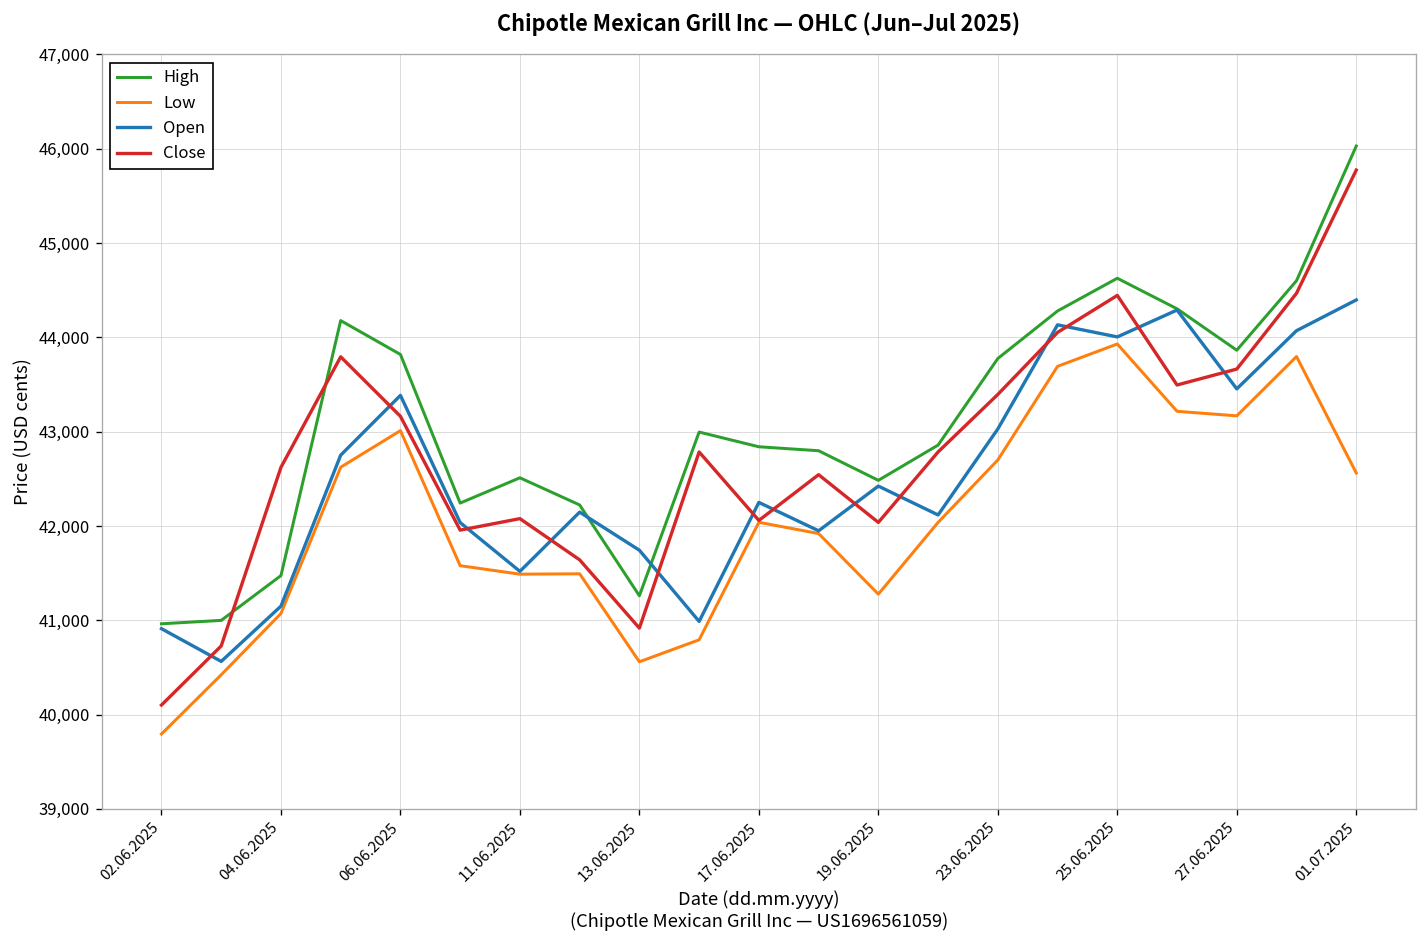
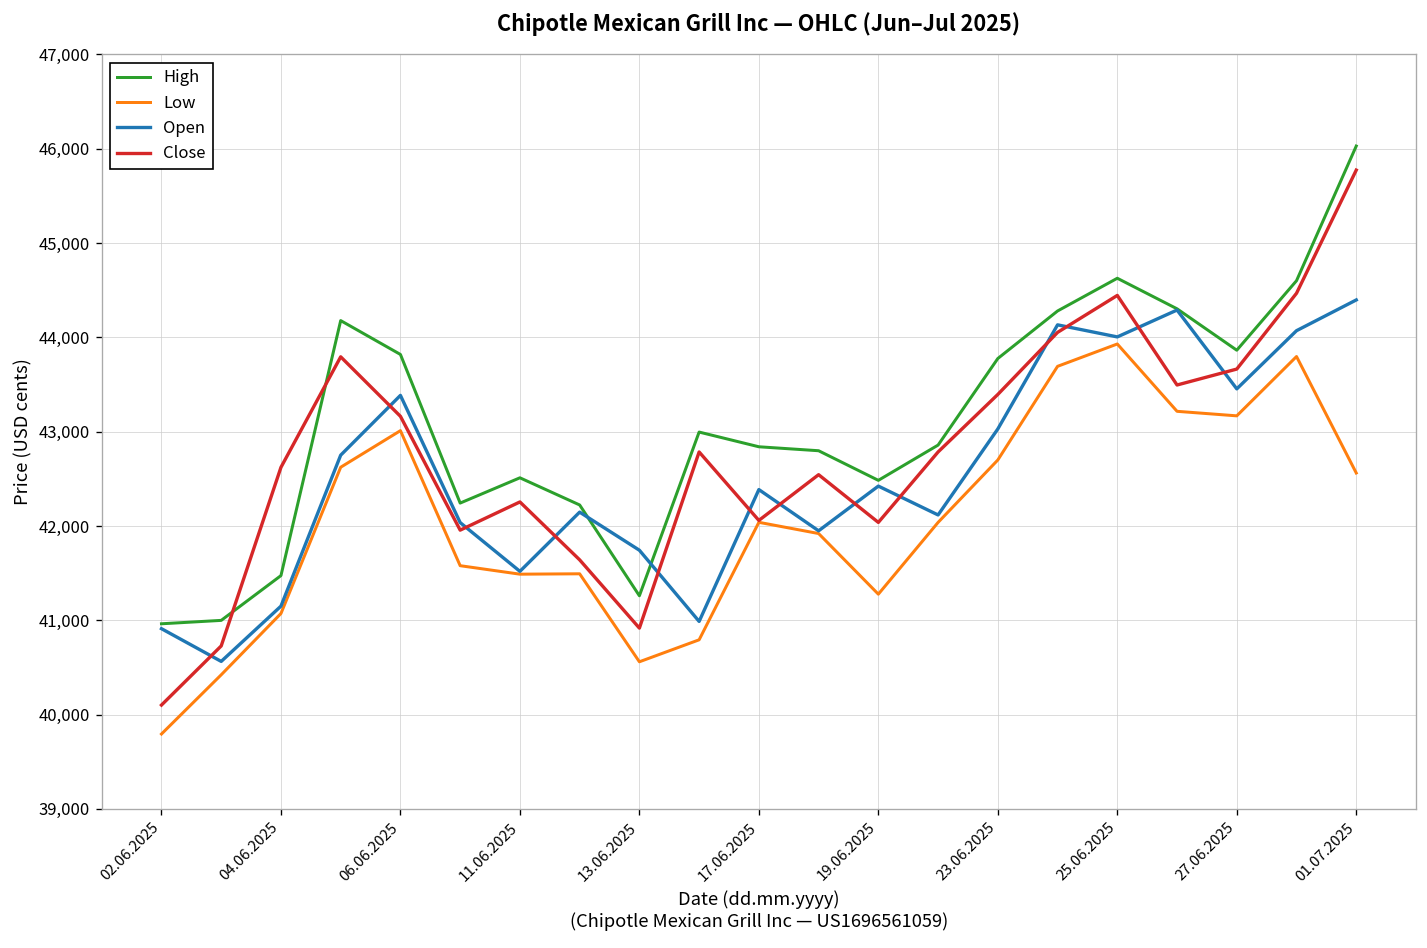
Close, 11.06.2025: 42,100 -> 42,300
Open, 17.06.2025: 42,300 -> 42,400
